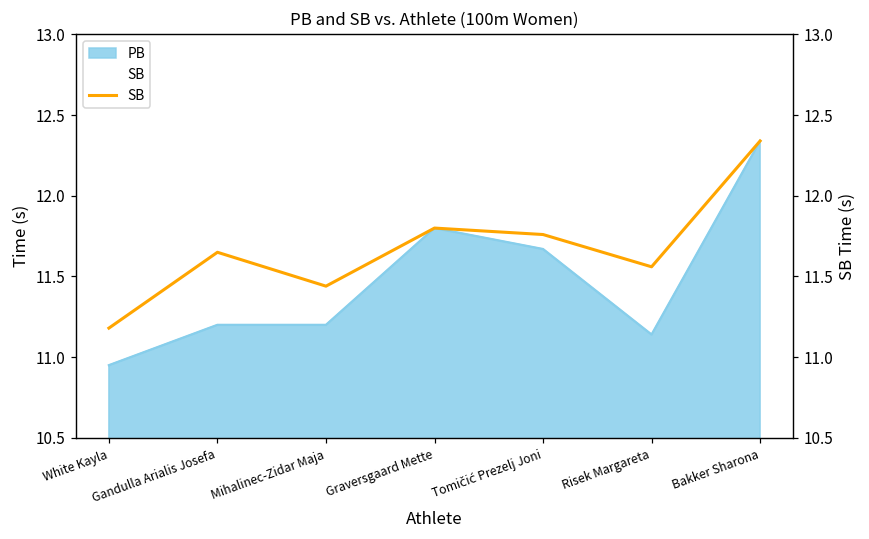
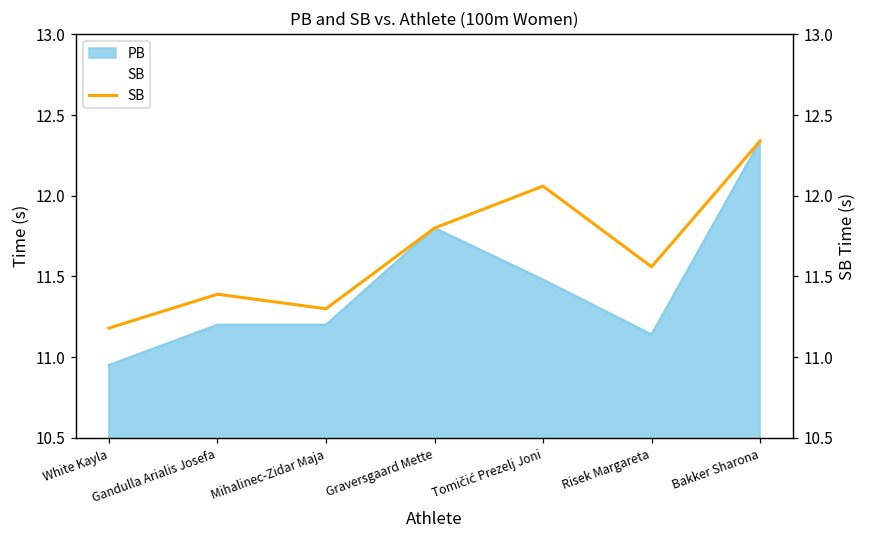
PB, Tomičić Prezelj Joni: 11.67 -> 11.48
SB, Gandulla Arialis Josefa: 11.65 -> 11.39
SB, Mihalinec-Zidar Maja: 11.44 -> 11.30
SB, Tomičić Prezelj Joni: 11.76 -> 12.06
